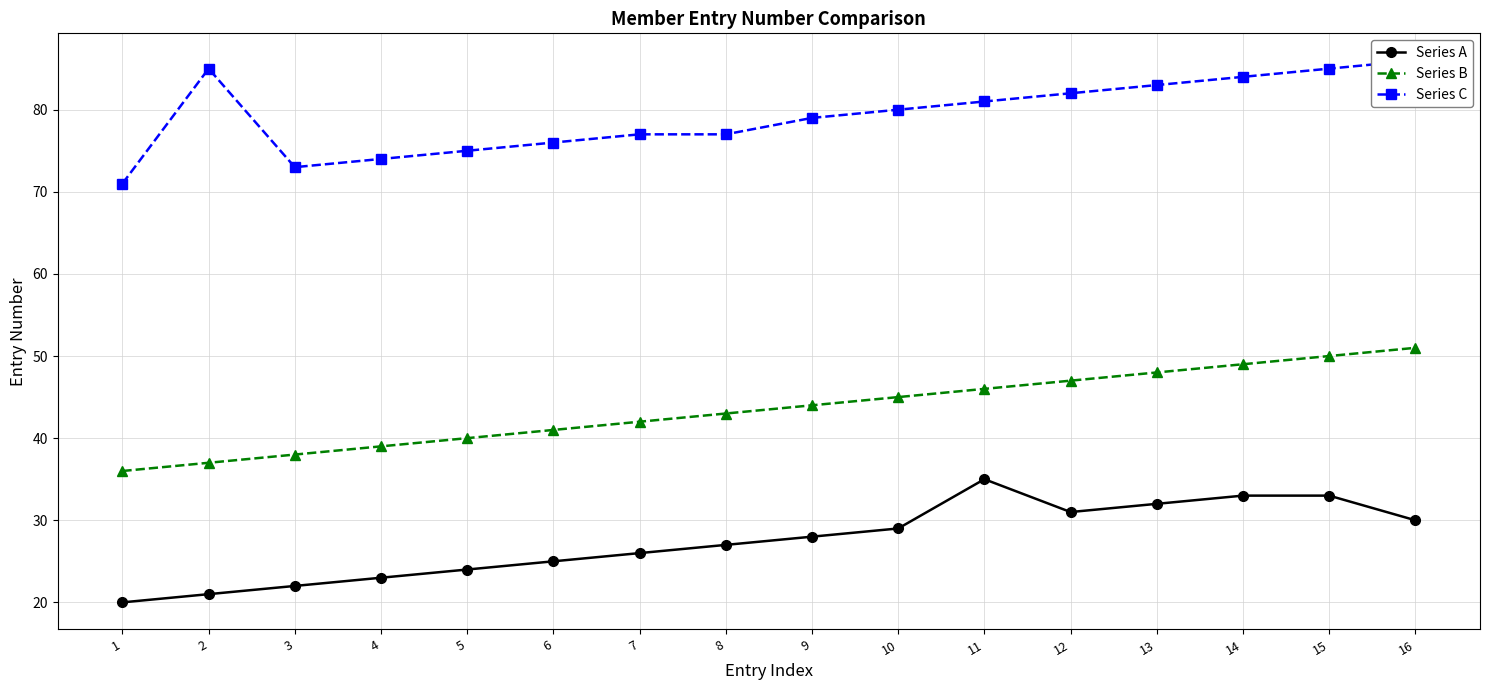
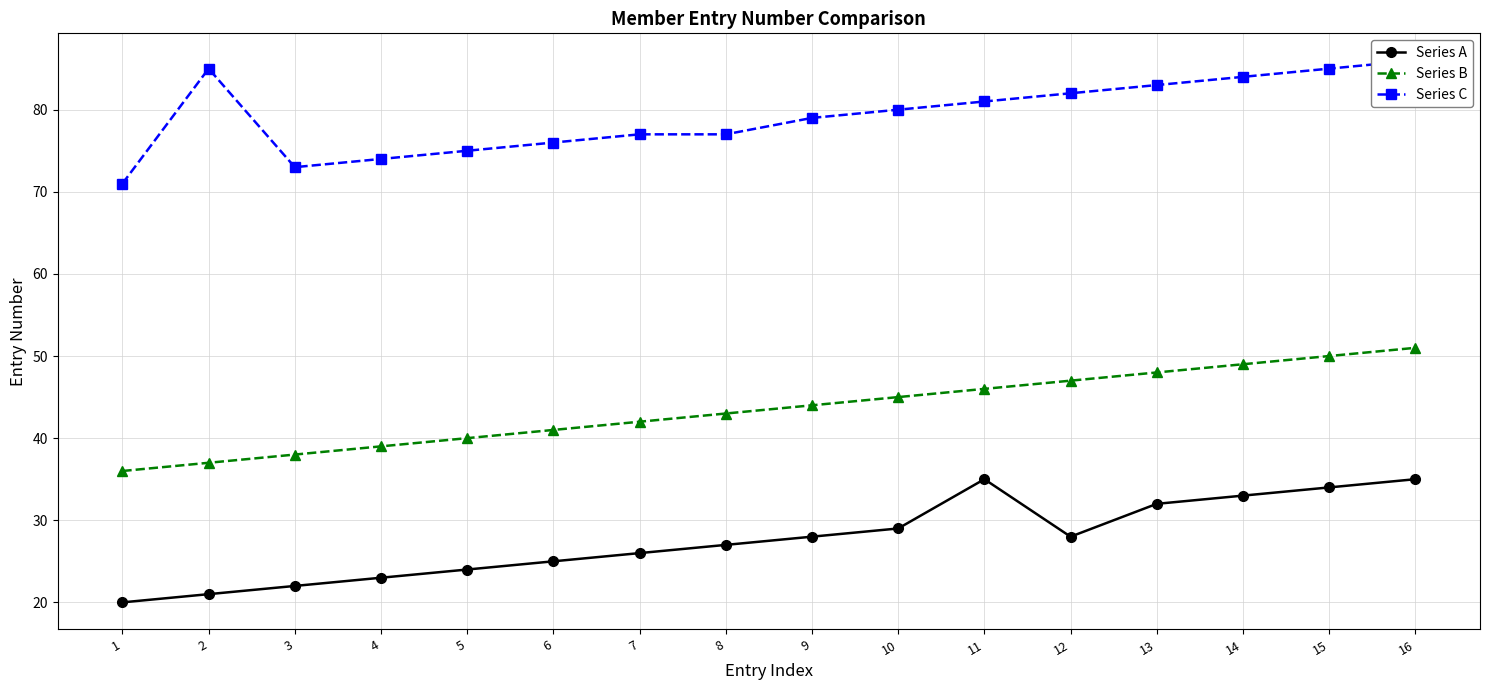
Series A, 12: 31 -> 28
Series A, 15: 33 -> 34
Series A, 16: 30 -> 35
